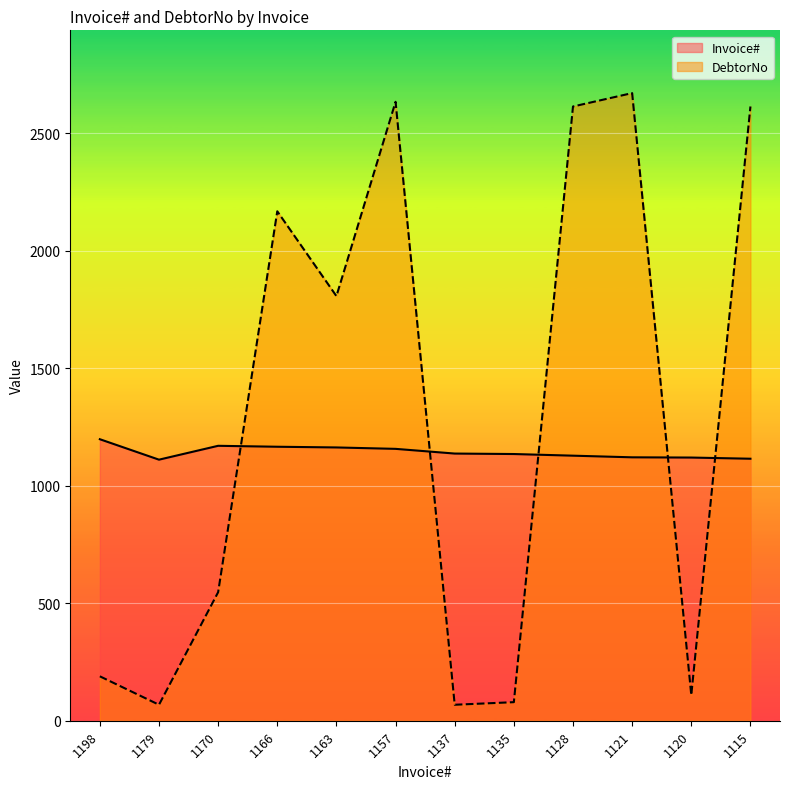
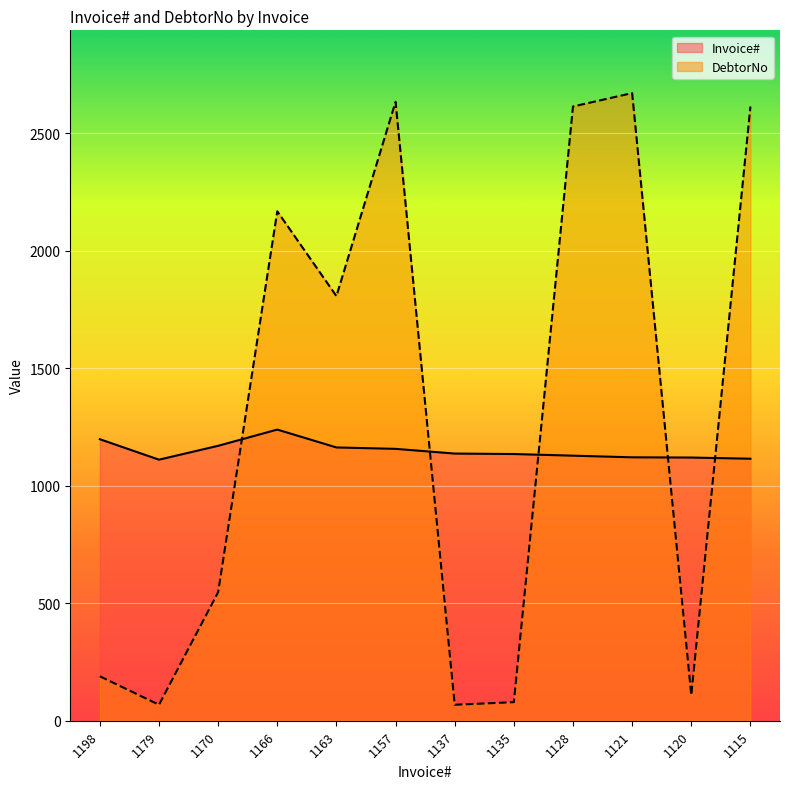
Invoice#, 1166: 1170 -> 1240
